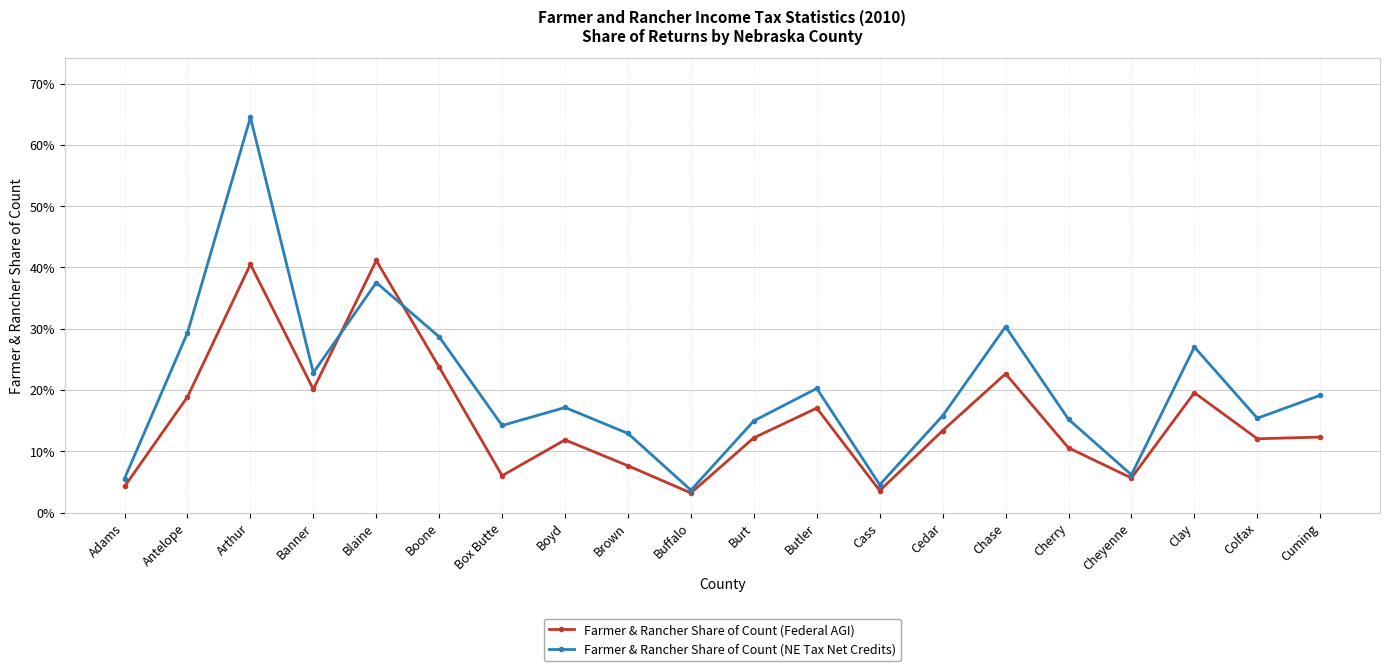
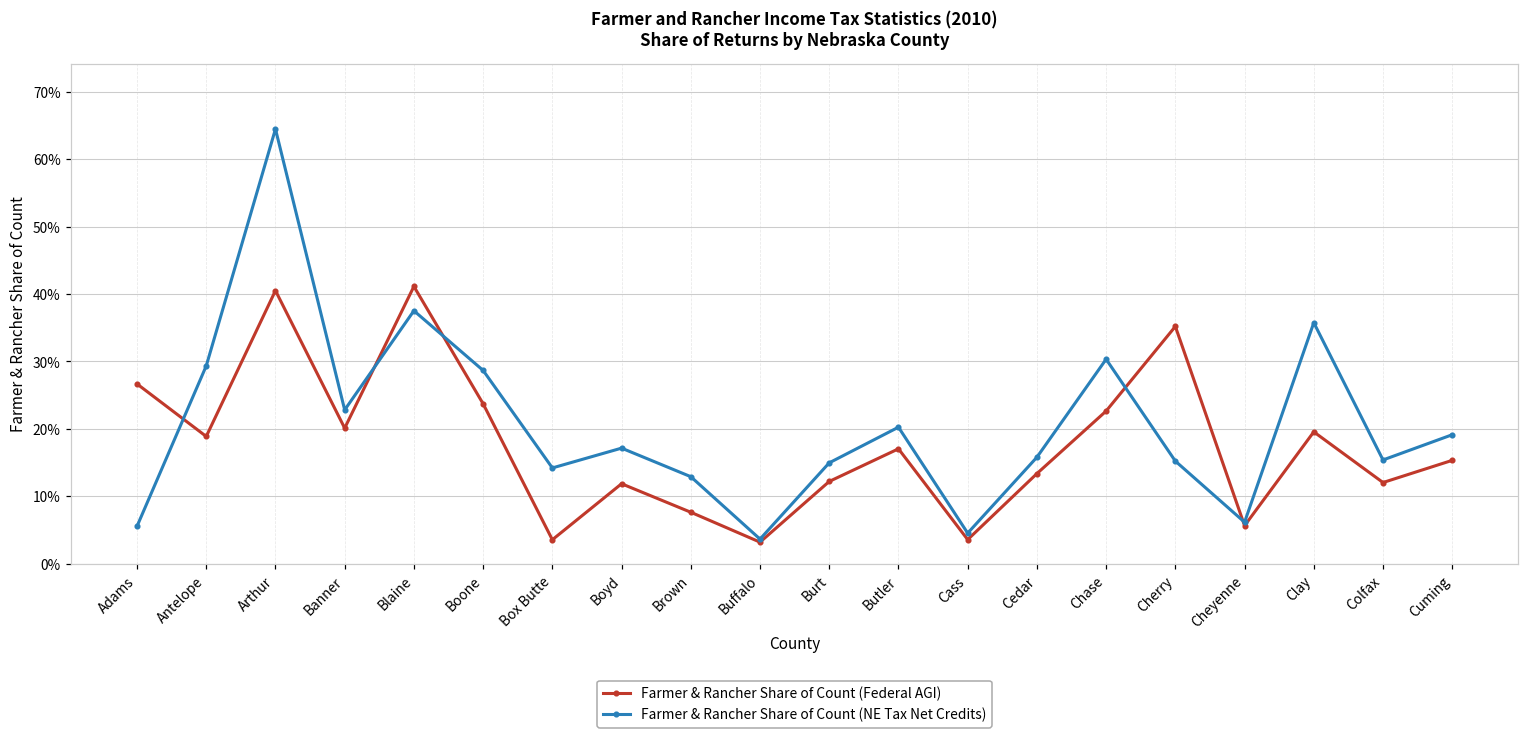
Farmer & Rancher Share of Count (Federal AGI), Adams: 4% -> 27%
Farmer & Rancher Share of Count (Federal AGI), Box Butte: 6% -> 4%
Farmer & Rancher Share of Count (Federal AGI), Cherry: 11% -> 35%
Farmer & Rancher Share of Count (NE Tax Net Credits), Clay: 27% -> 36%
Farmer & Rancher Share of Count (Federal AGI), Cuming: 12% -> 15%
